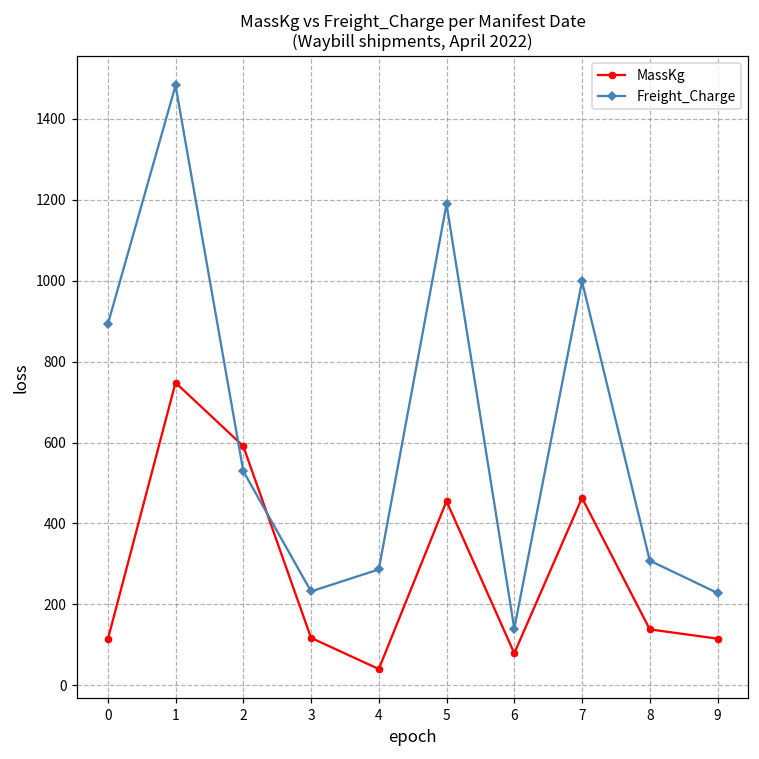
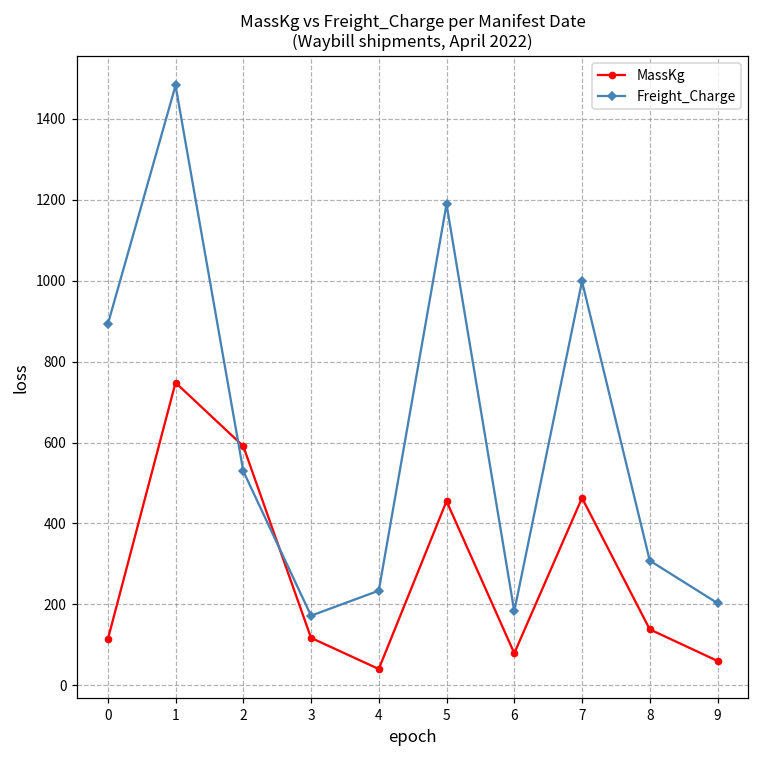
Freight_Charge, 3: 230 -> 170
Freight_Charge, 4: 290 -> 230
Freight_Charge, 6: 140 -> 180
MassKg, 9: 120 -> 60
Freight_Charge, 9: 230 -> 200
